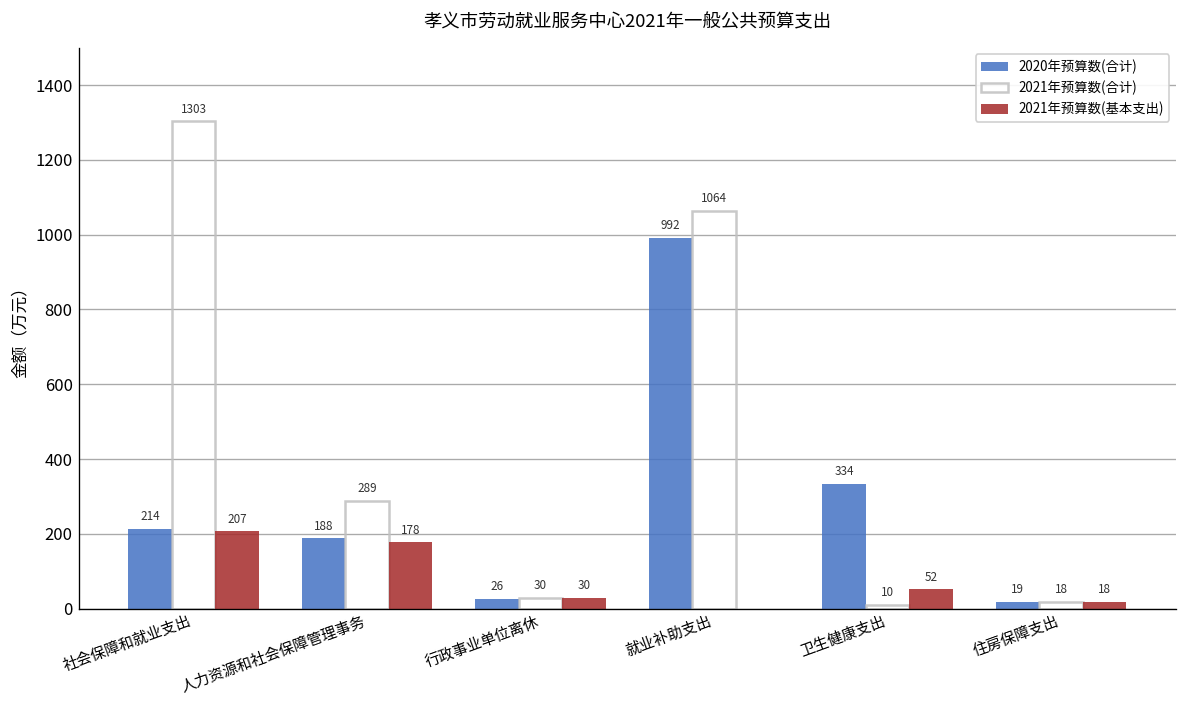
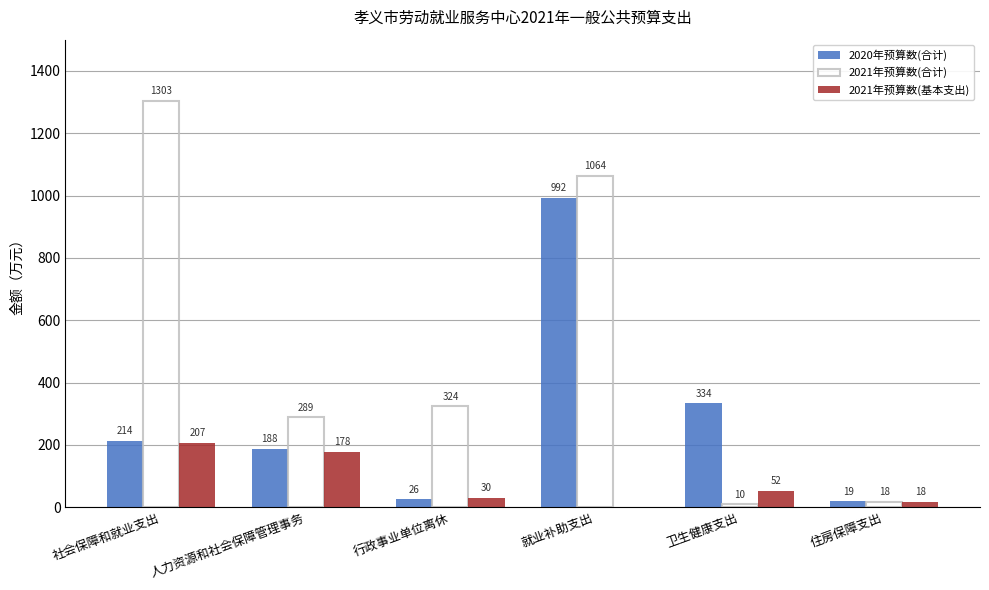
2021年预算数(合计), 行政事业单位离休: 30 -> 324
